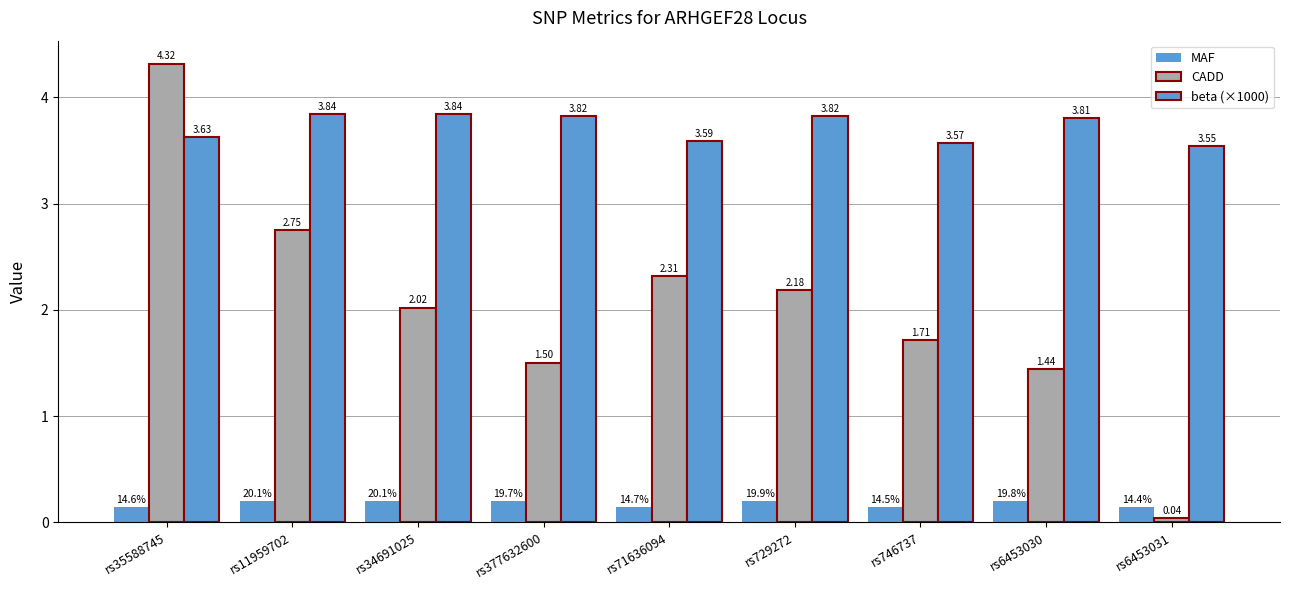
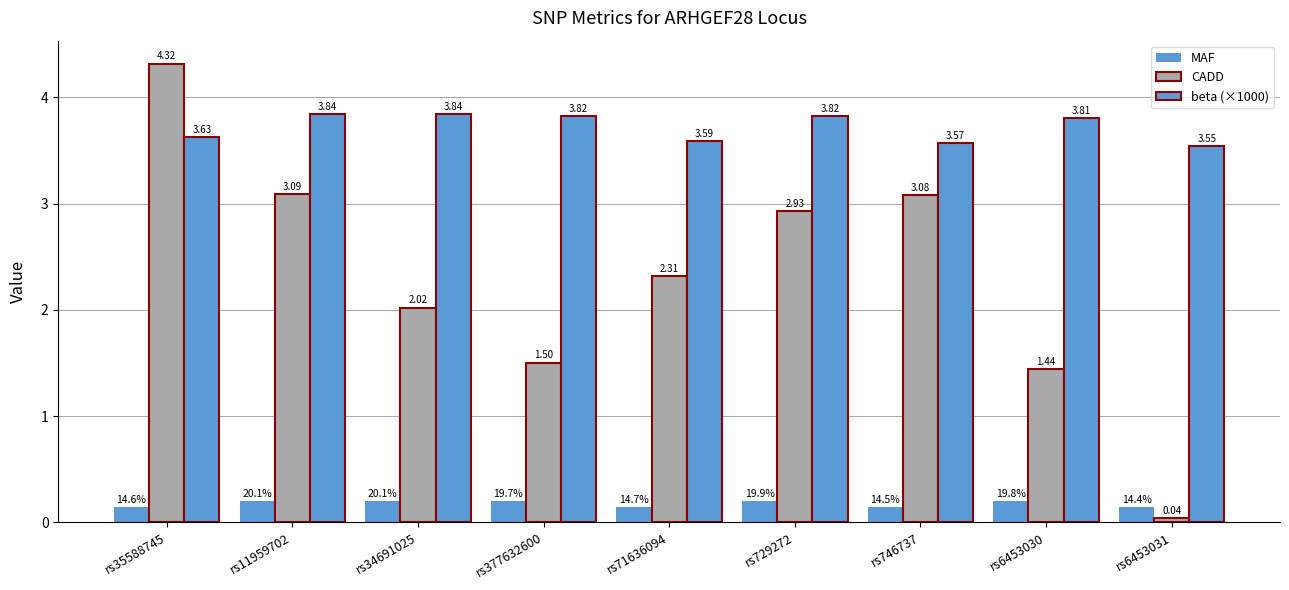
CADD, rs11959702: 2.75 -> 3.09
CADD, rs729272: 2.18 -> 2.93
CADD, rs746737: 1.71 -> 3.08
